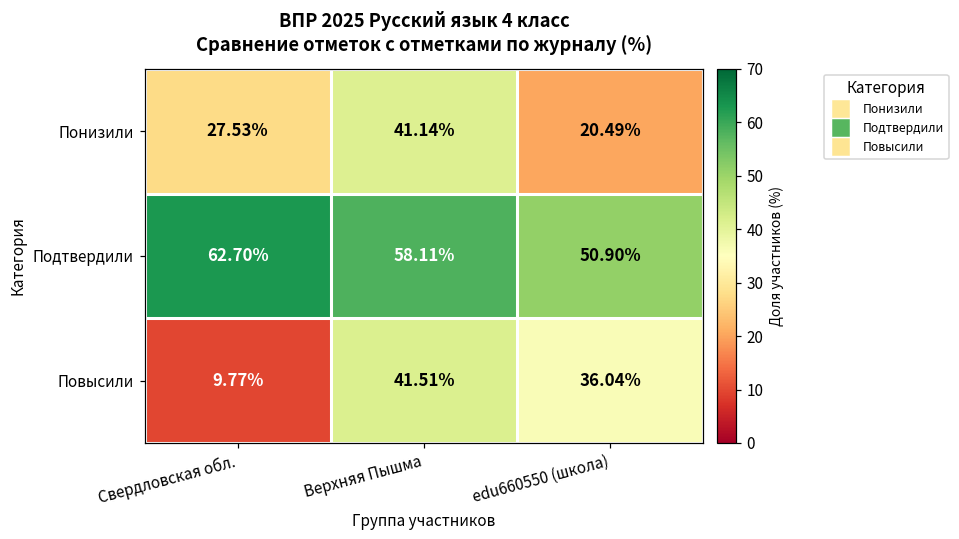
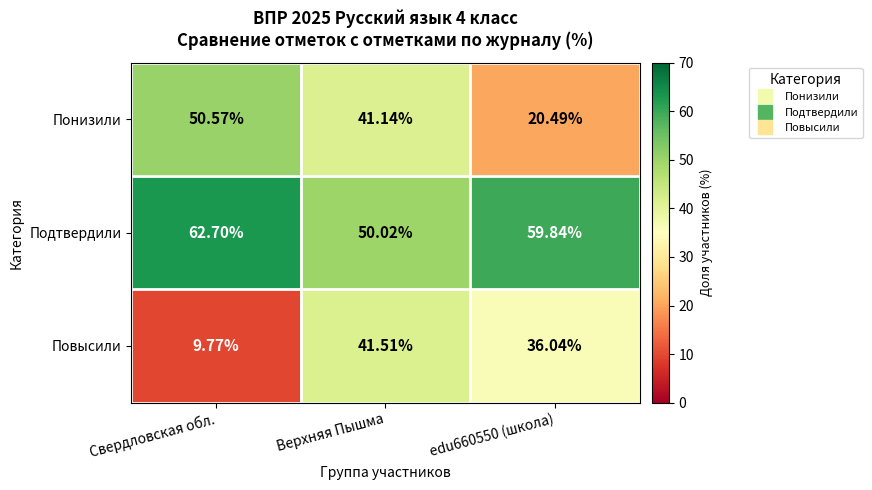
Понизили, Свердловская обл.: 27.53% -> 50.57%
Подтвердили, Верхняя Пышма: 58.11% -> 50.02%
Подтвердили, edu660550 (школа): 50.90% -> 59.84%
